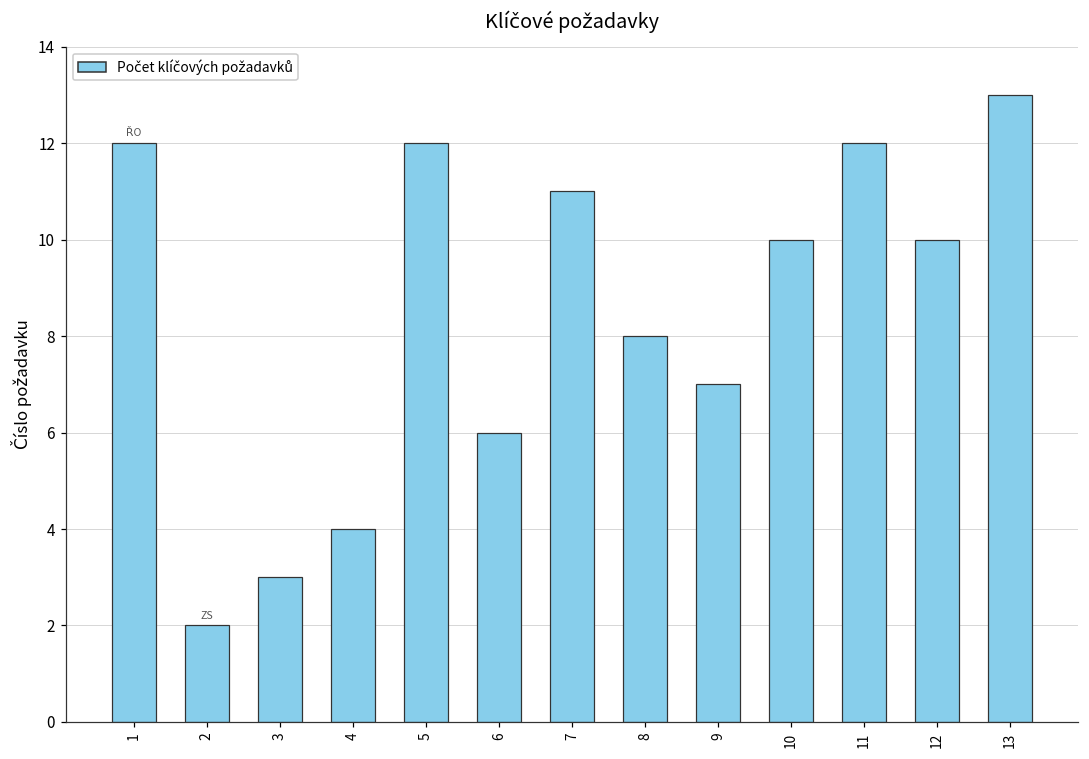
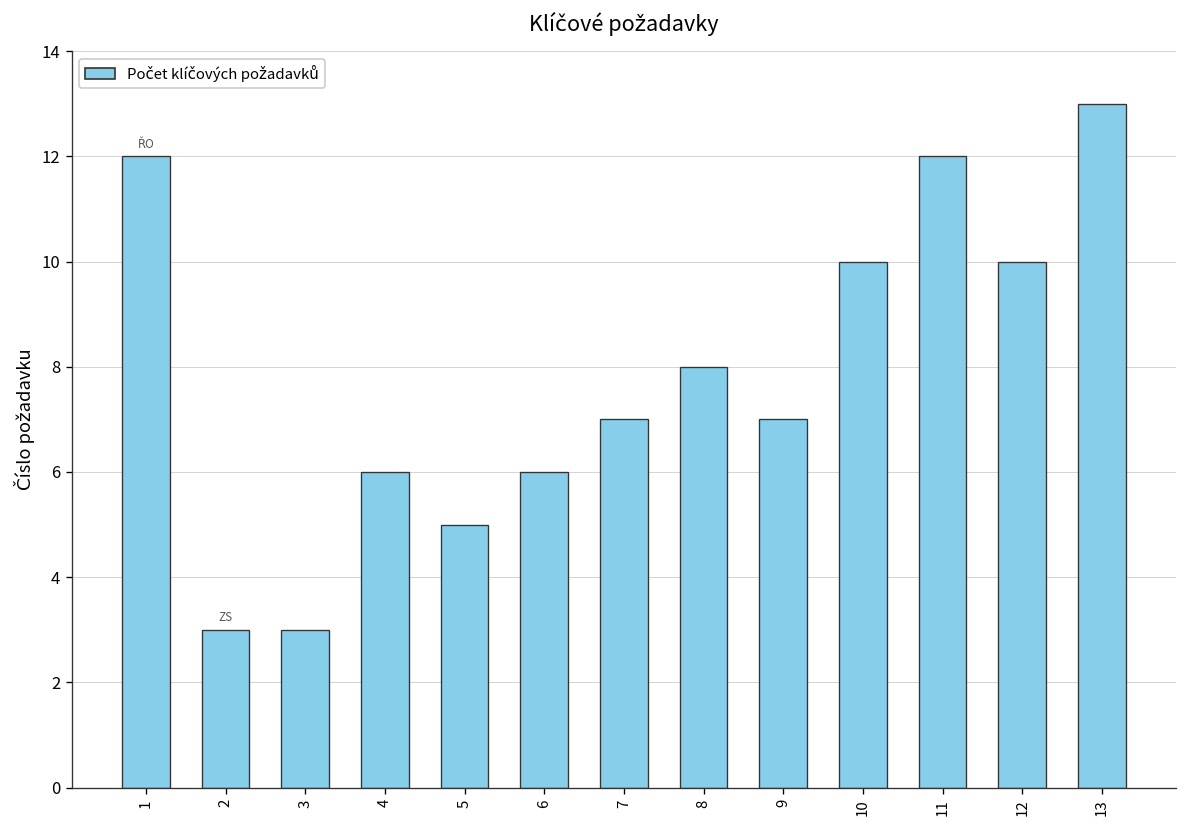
2: 2 -> 3
4: 4 -> 6
5: 12 -> 5
7: 11 -> 7
